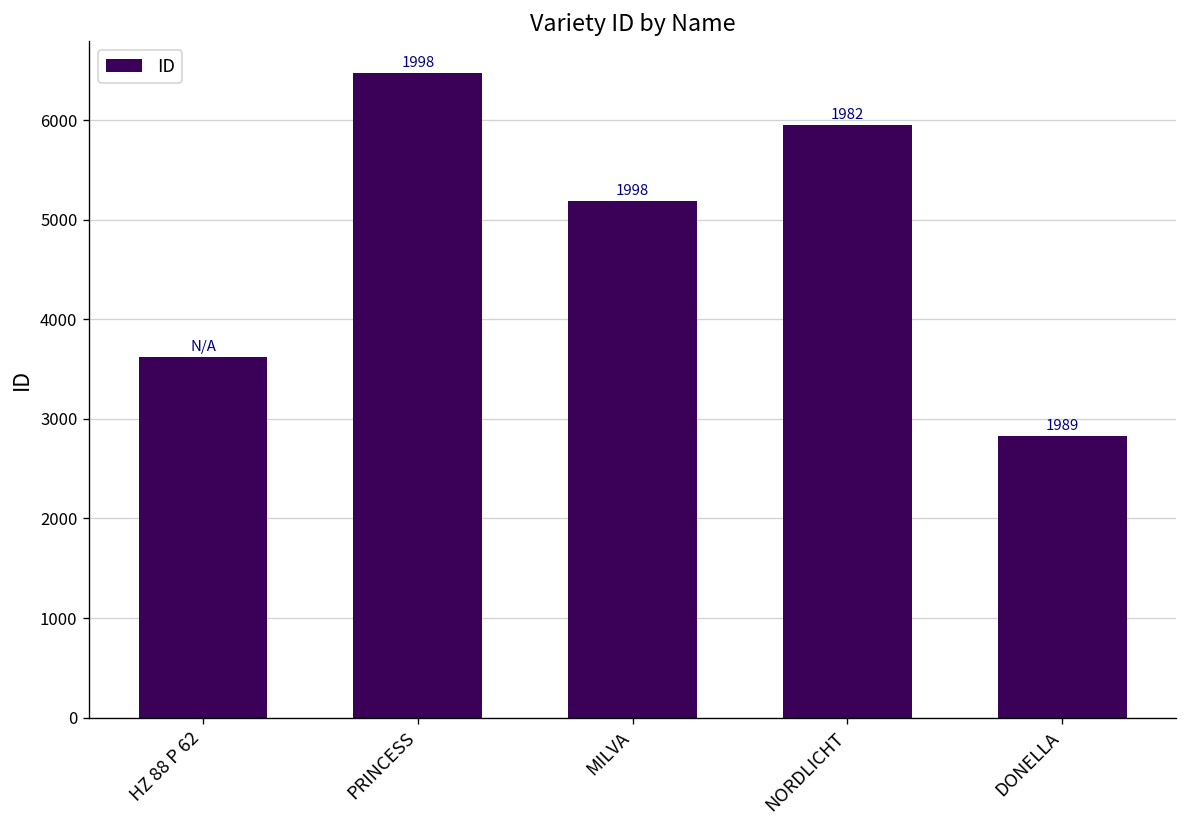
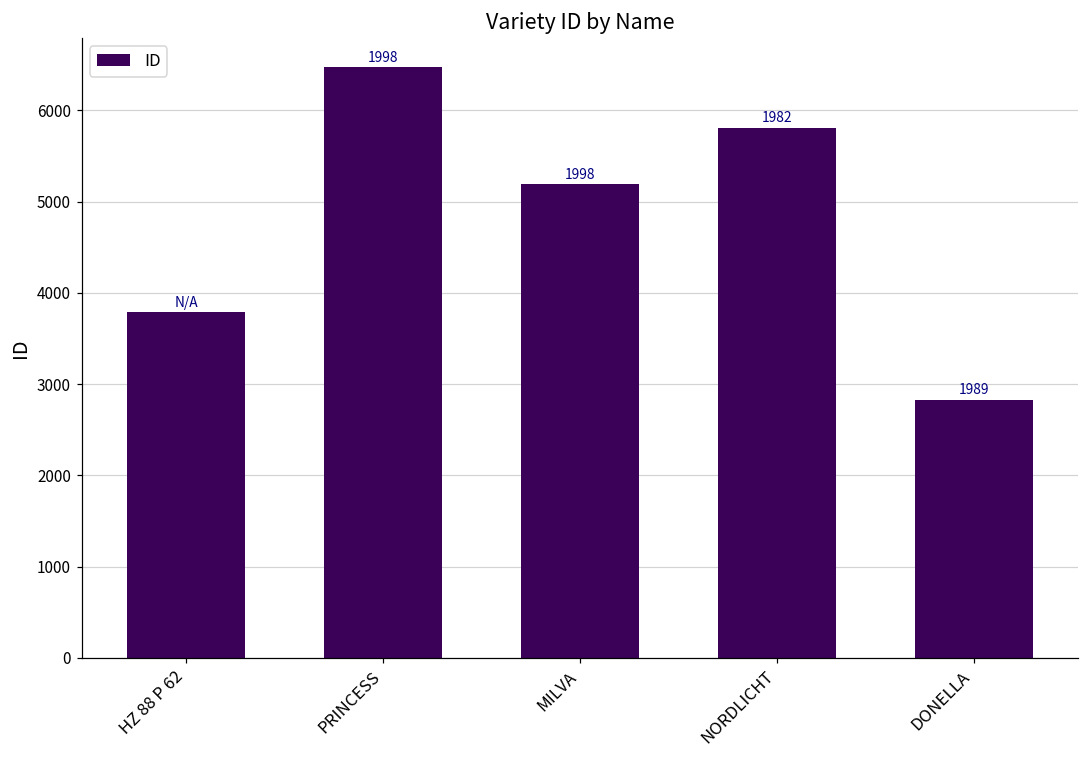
HZ 88 P 62: 3600 -> 3800
NORDLICHT: 6000 -> 5800
